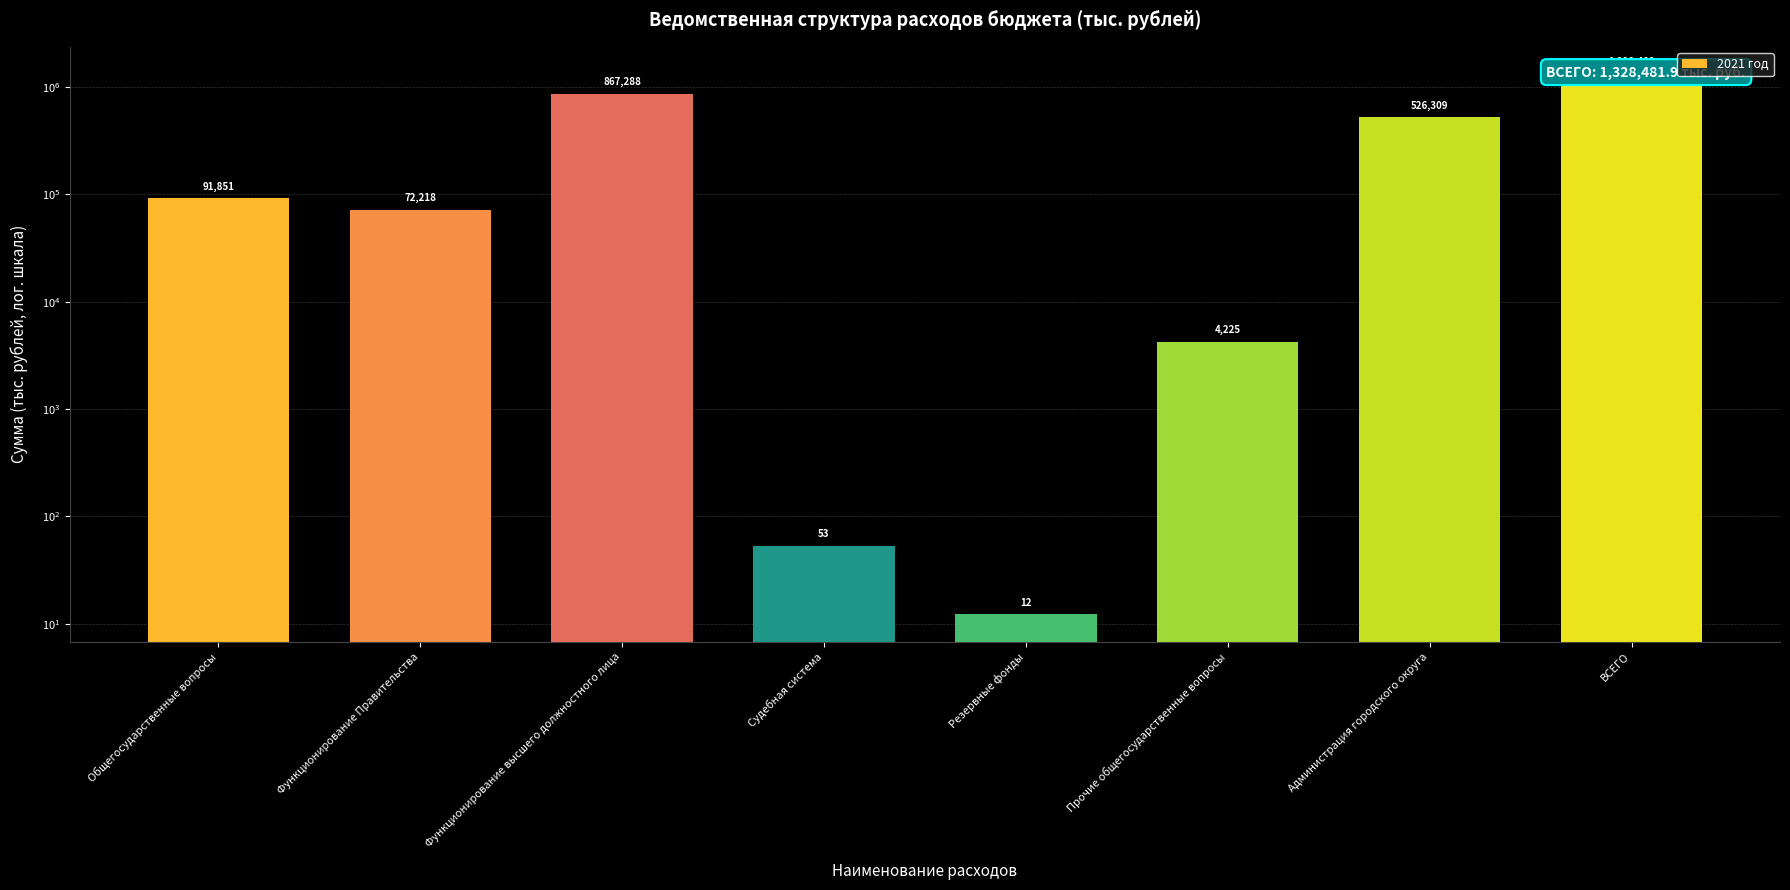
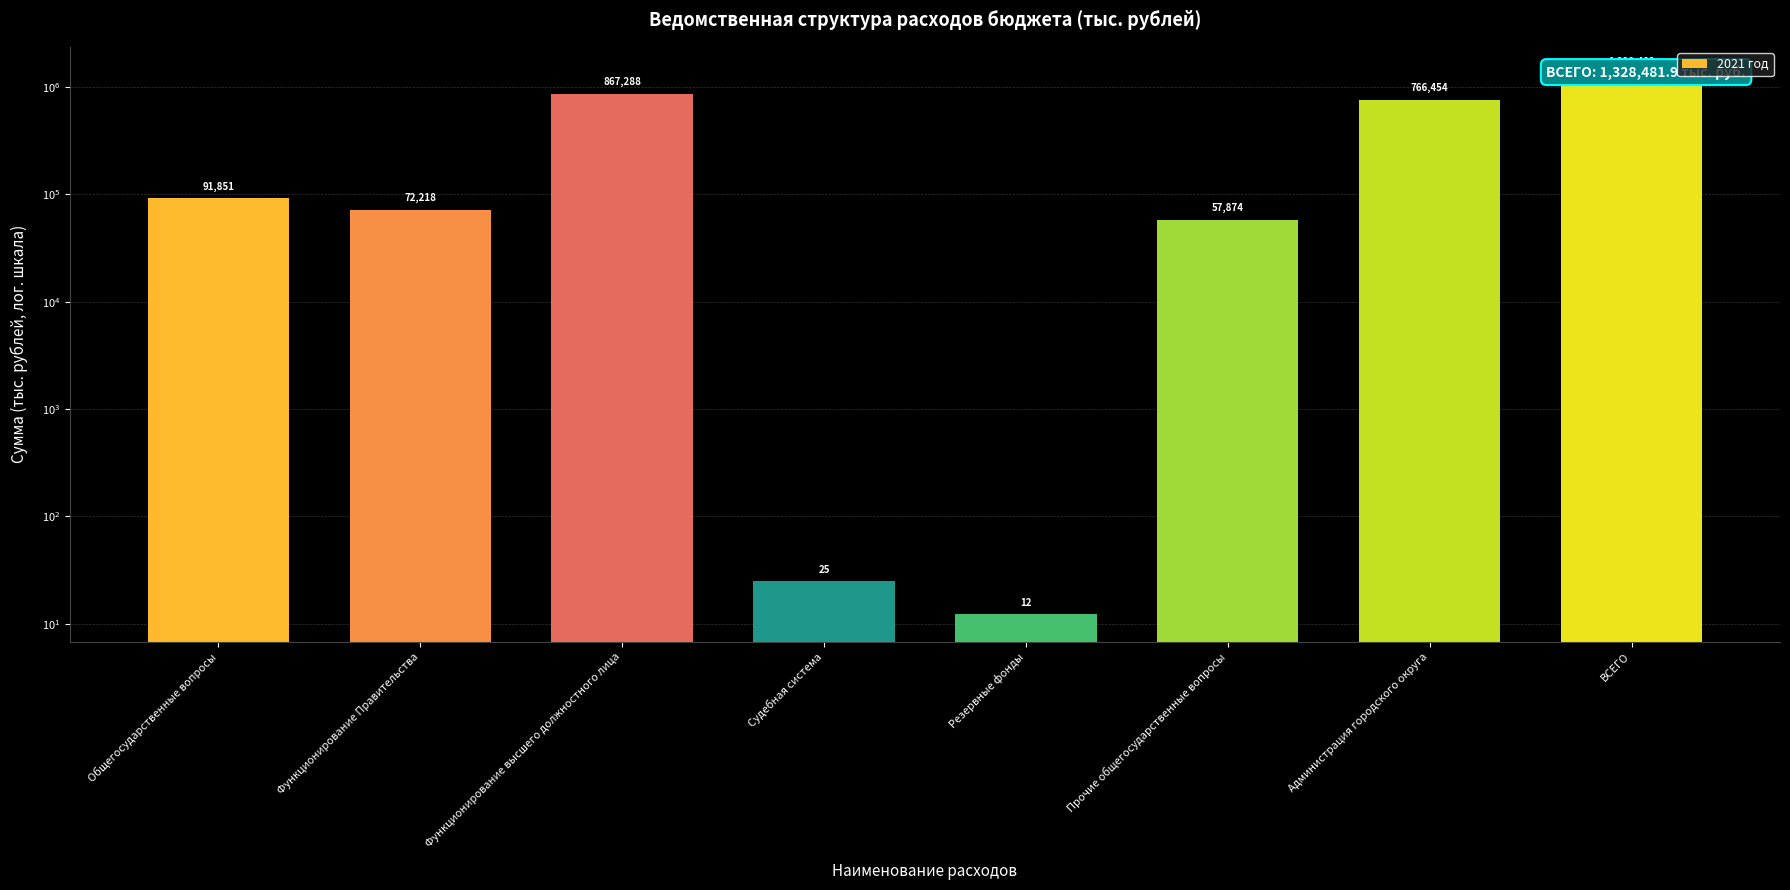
Судебная система: 53 -> 25
Прочие общегосударственные вопросы: 4,225 -> 57,874
Администрация городского округа: 526,309 -> 766,454
